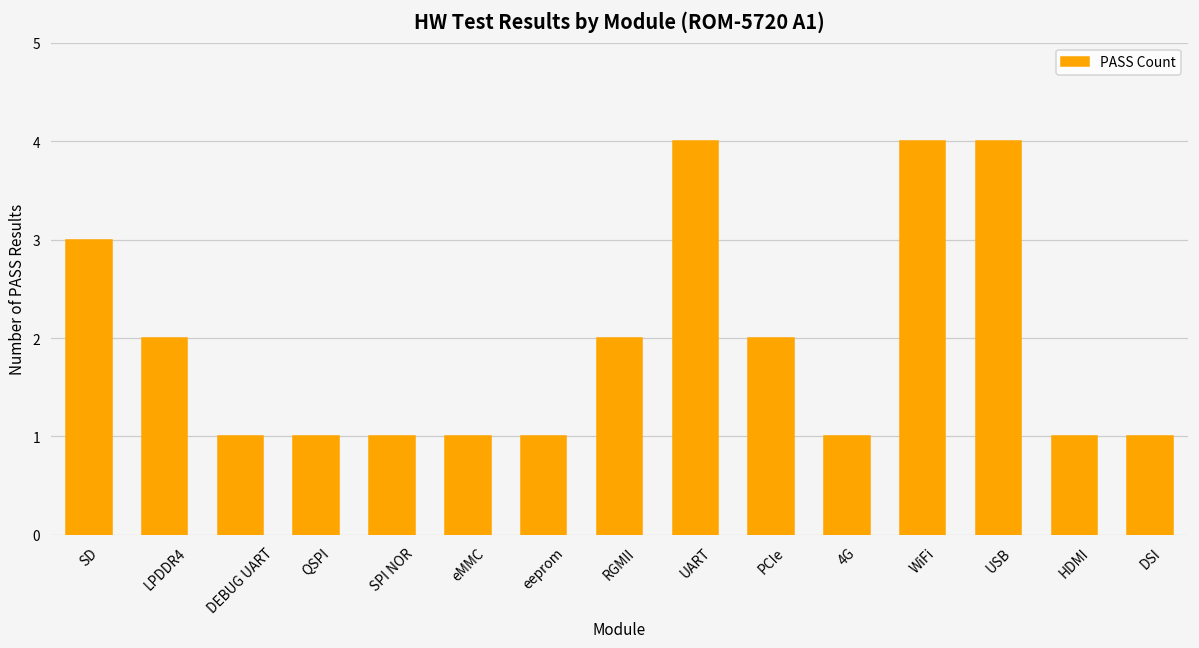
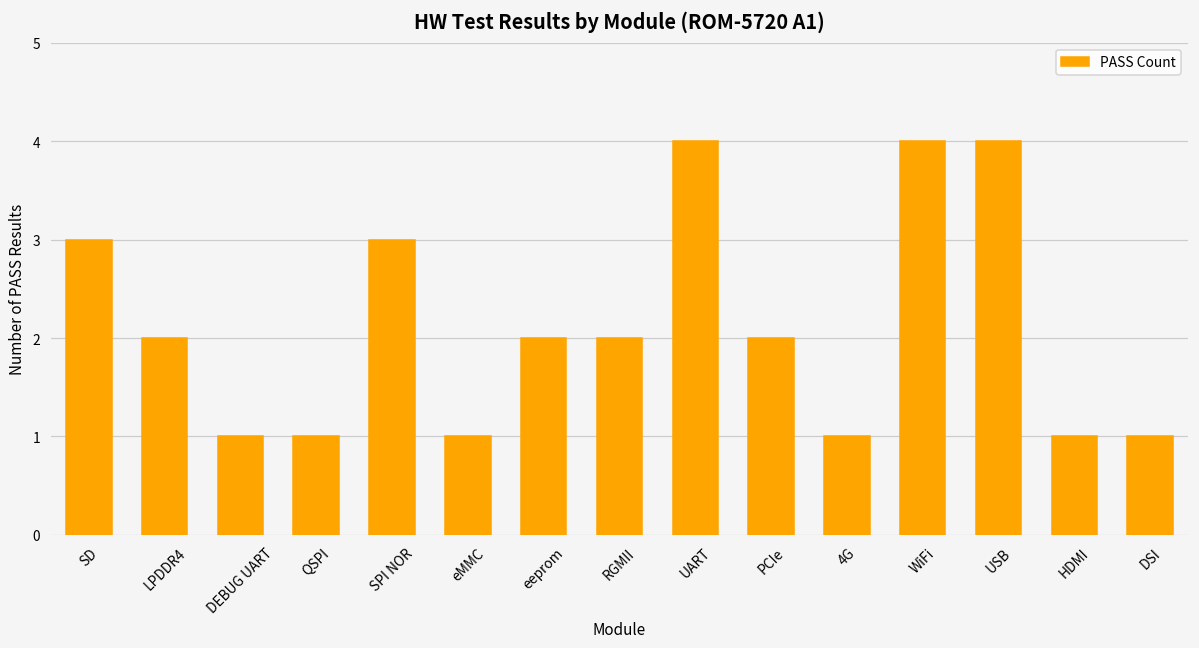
SPI NOR: 1 -> 3
eeprom: 1 -> 2
